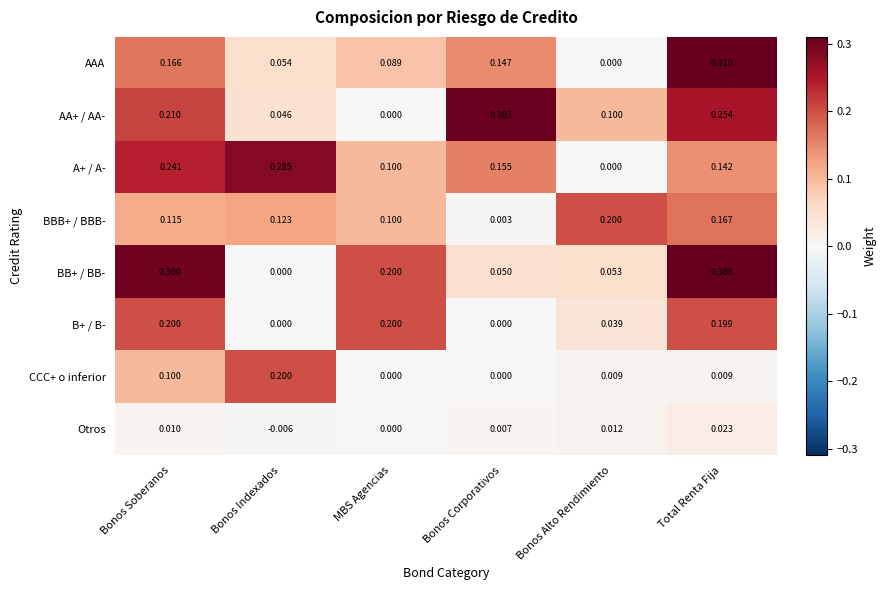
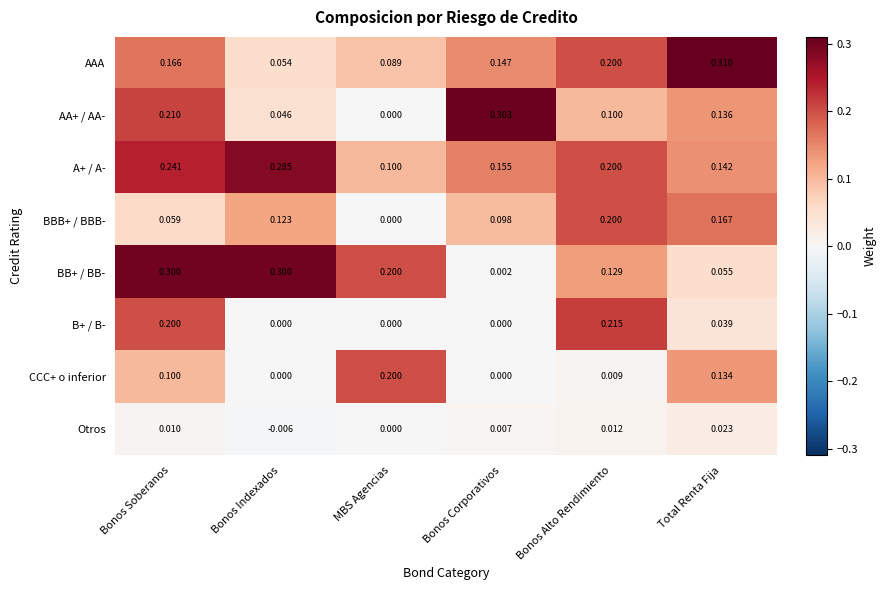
AAA, Bonos Alto Rendimiento: 0.000 -> 0.200
AA+ / AA-, Total Renta Fija: 0.254 -> 0.136
A+ / A-, Bonos Alto Rendimiento: 0.000 -> 0.200
BBB+ / BBB-, Bonos Soberanos: 0.115 -> 0.059
BBB+ / BBB-, MBS Agencias: 0.100 -> 0.000
BBB+ / BBB-, Bonos Corporativos: 0.003 -> 0.098
BB+ / BB-, Bonos Indexados: 0.000 -> 0.300
BB+ / BB-, Bonos Corporativos: 0.050 -> 0.002
BB+ / BB-, Bonos Alto Rendimiento: 0.053 -> 0.129
BB+ / BB-, Total Renta Fija: 0.308 -> 0.055
B+ / B-, MBS Agencias: 0.200 -> 0.000
B+ / B-, Bonos Alto Rendimiento: 0.039 -> 0.215
B+ / B-, Total Renta Fija: 0.199 -> 0.039
CCC+ o inferior, Bonos Indexados: 0.200 -> 0.000
CCC+ o inferior, MBS Agencias: 0.000 -> 0.200
CCC+ o inferior, Total Renta Fija: 0.009 -> 0.134
